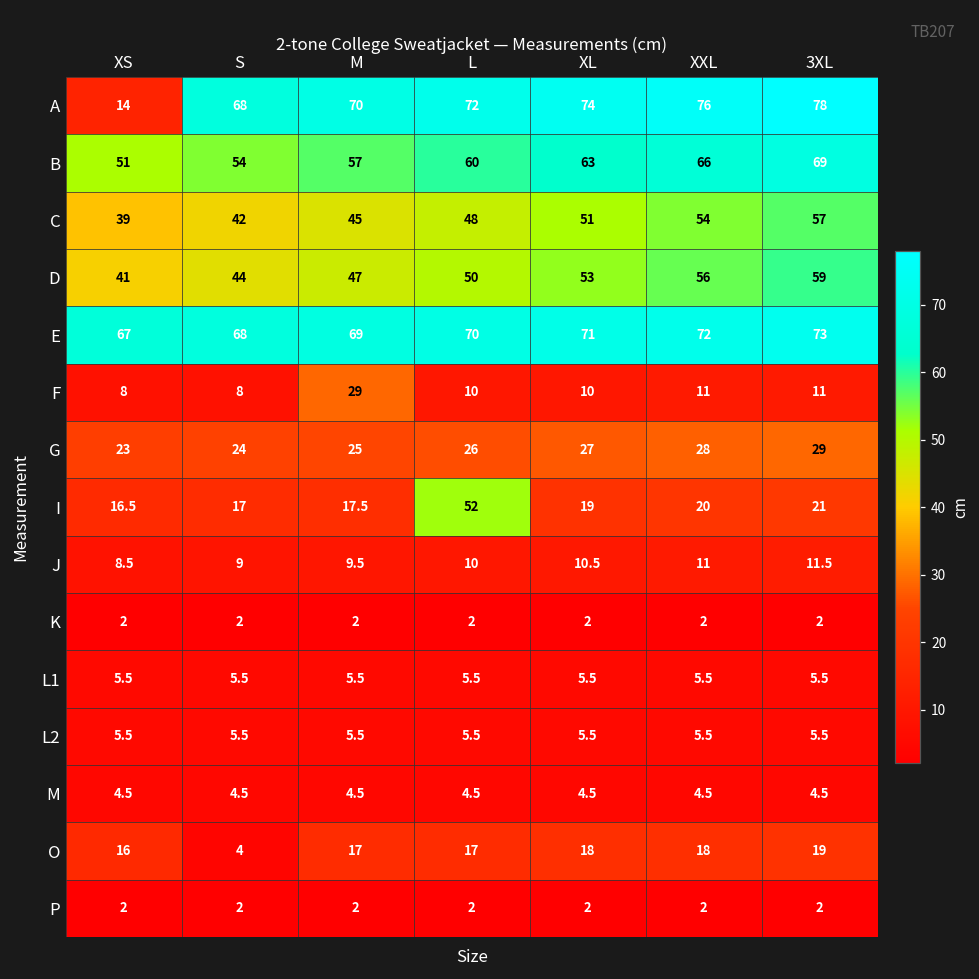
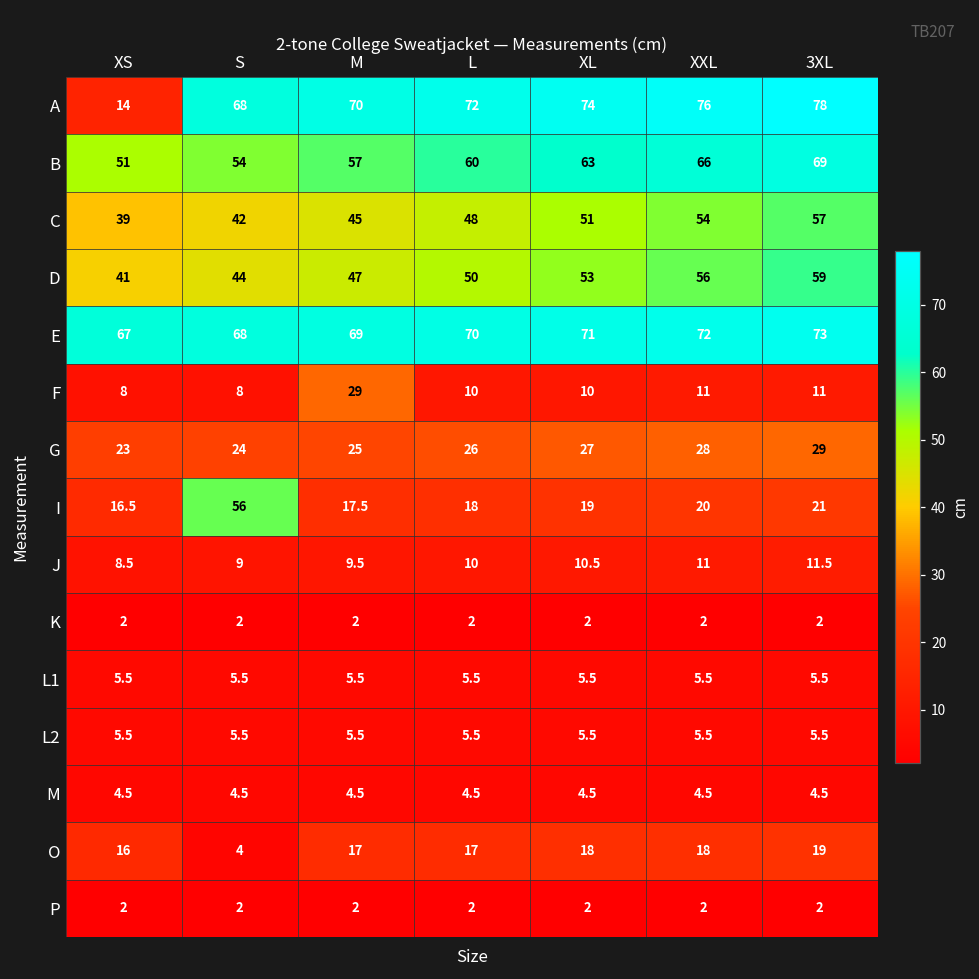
I, S: 17 -> 56
I, L: 52 -> 18
